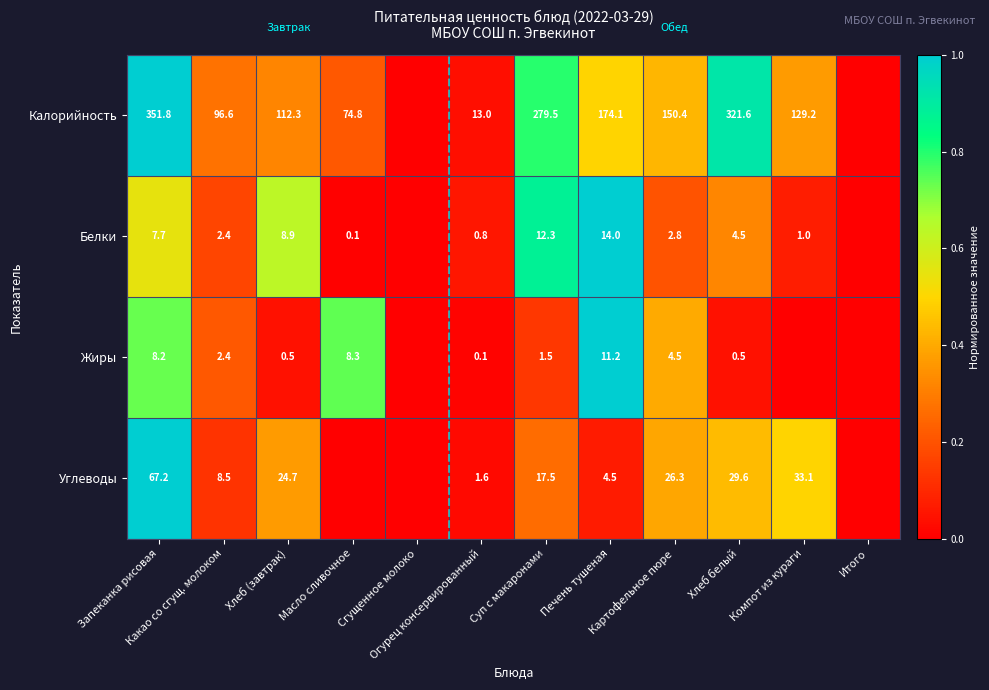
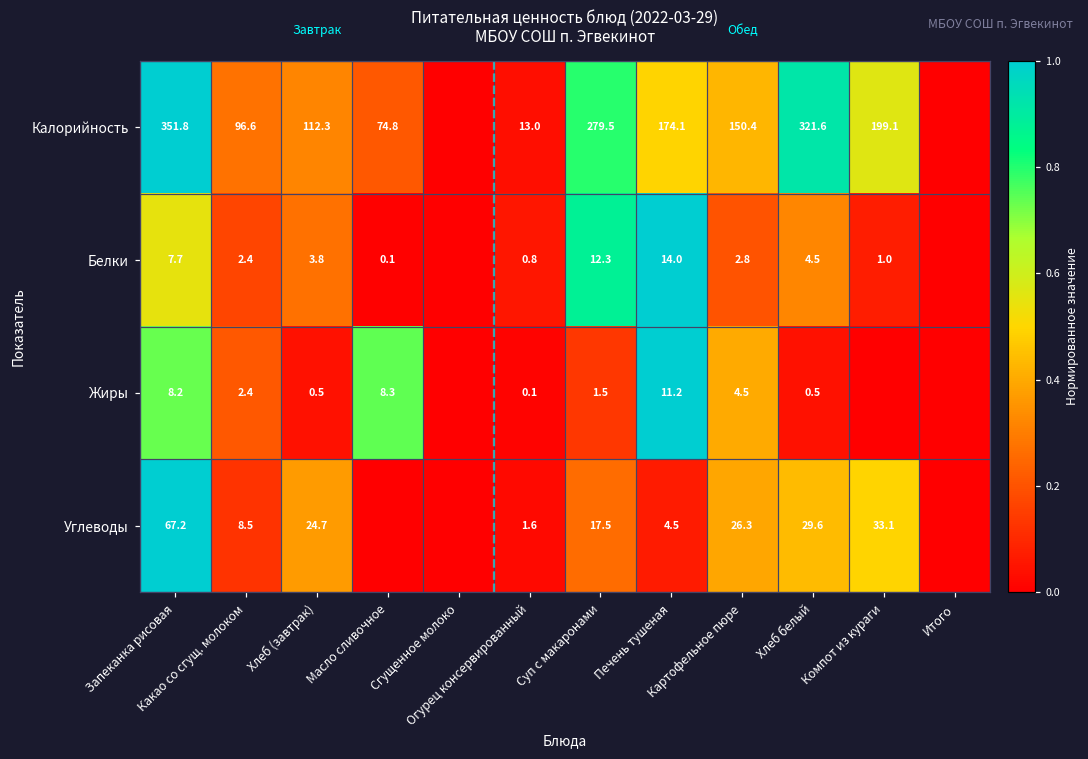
Калорийность, Компот из кураги: 129.2 -> 199.1
Белки, Хлеб (завтрак): 8.9 -> 3.8
